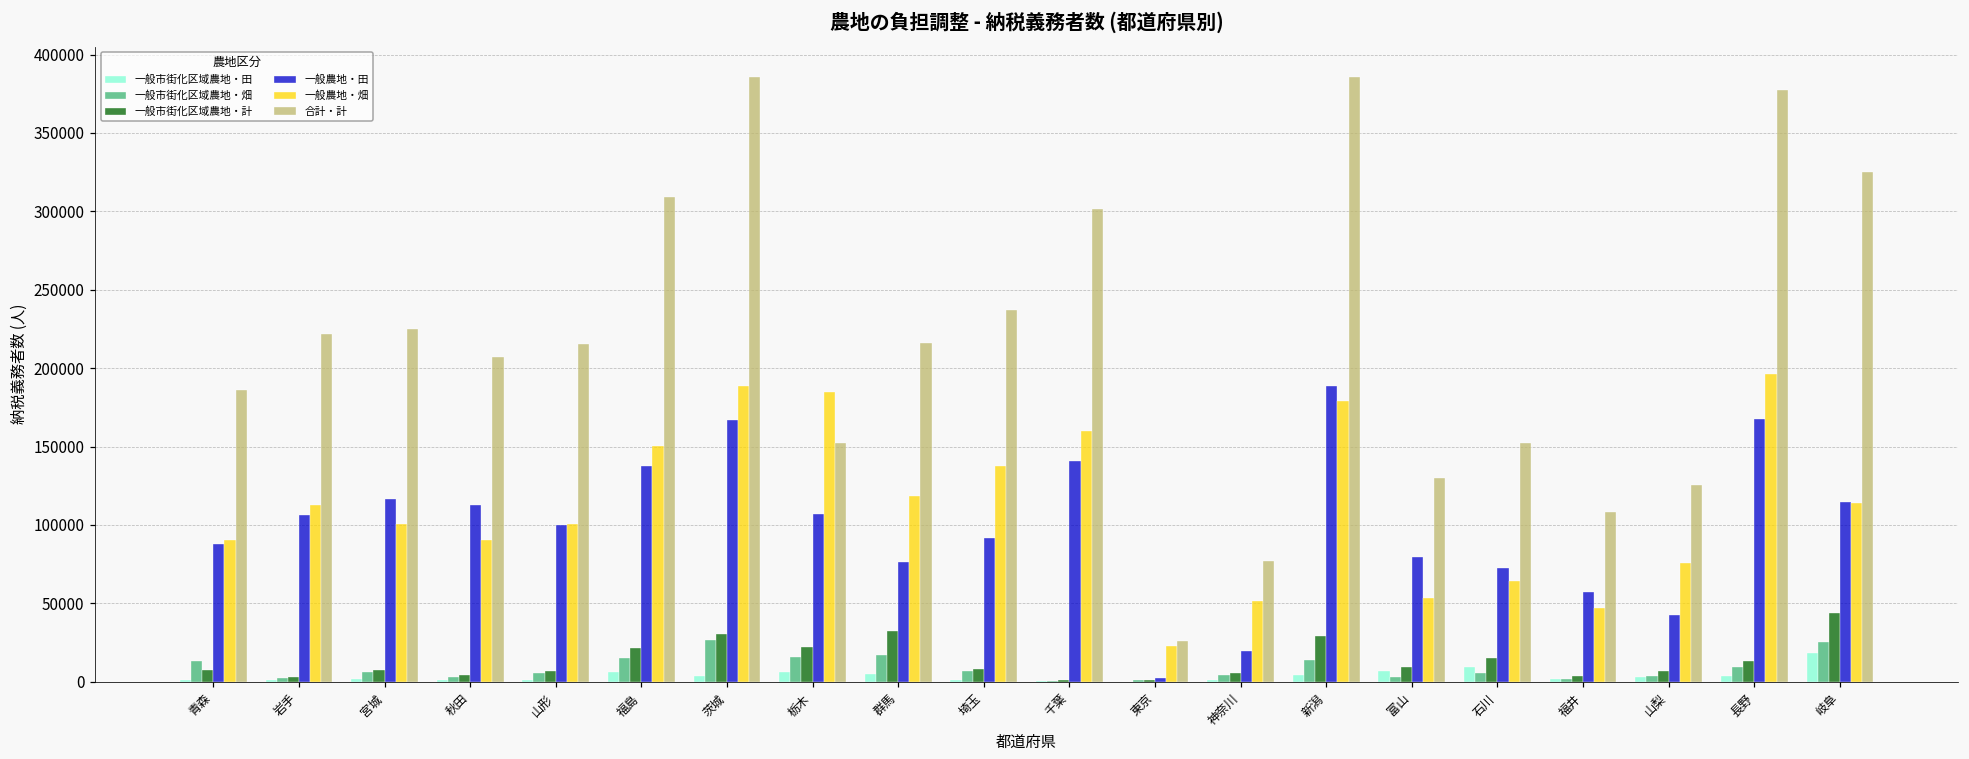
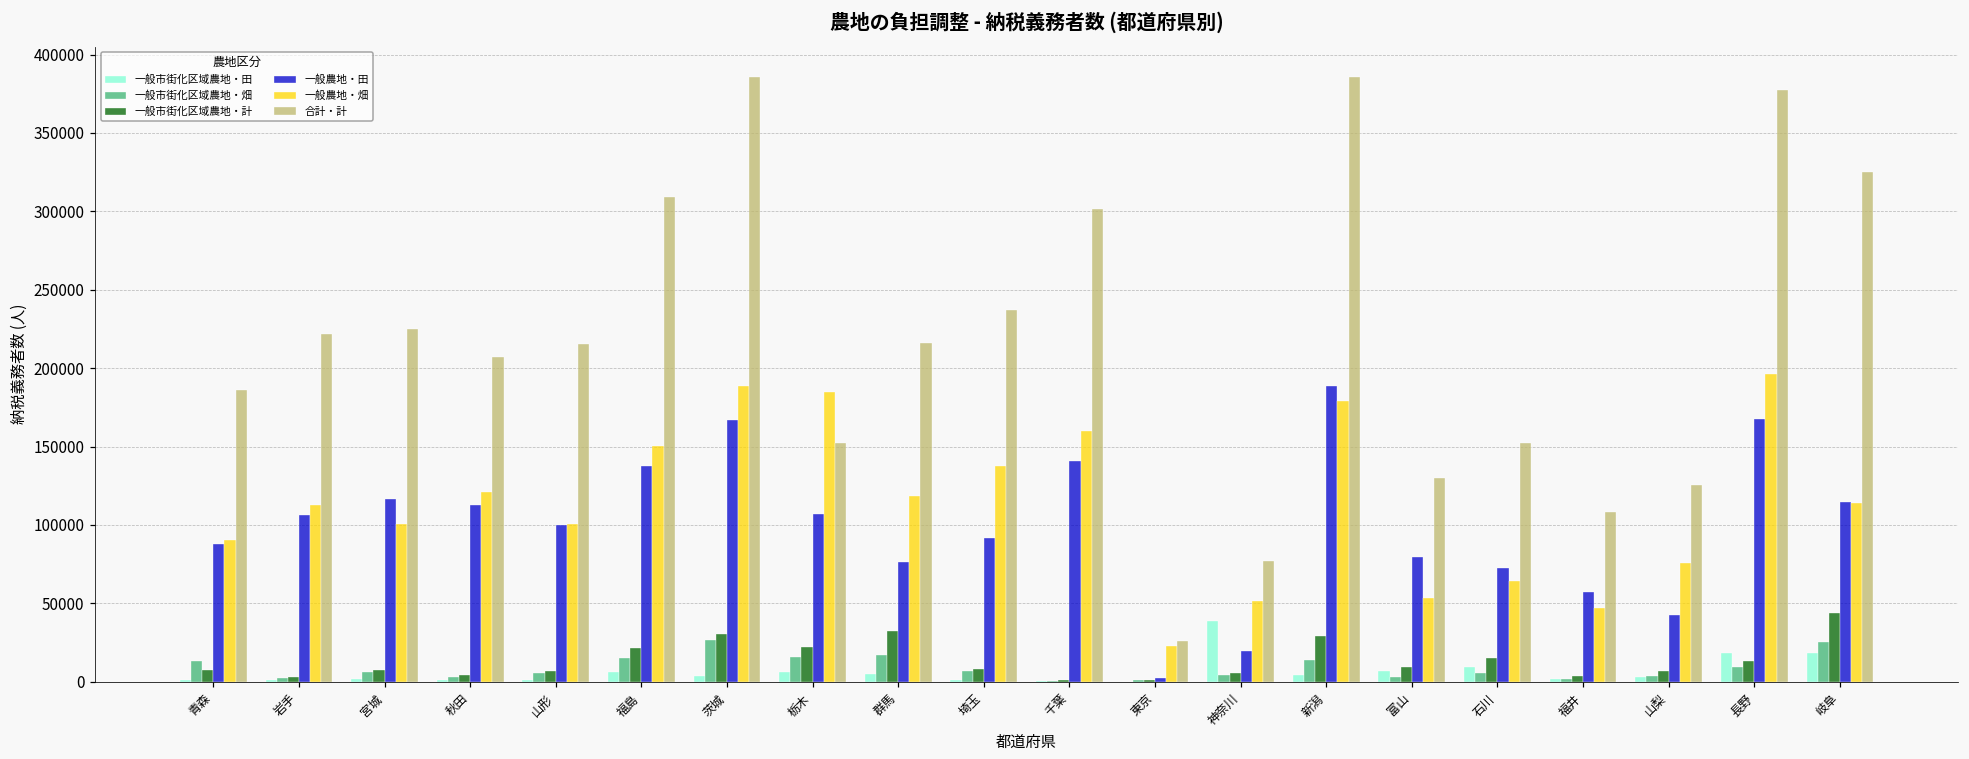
一般農地・畑, 秋田: 91000 -> 121000
一般市街化区域農地・田, 神奈川: 1000 -> 38000
一般市街化区域農地・田, 長野: 4000 -> 18000
